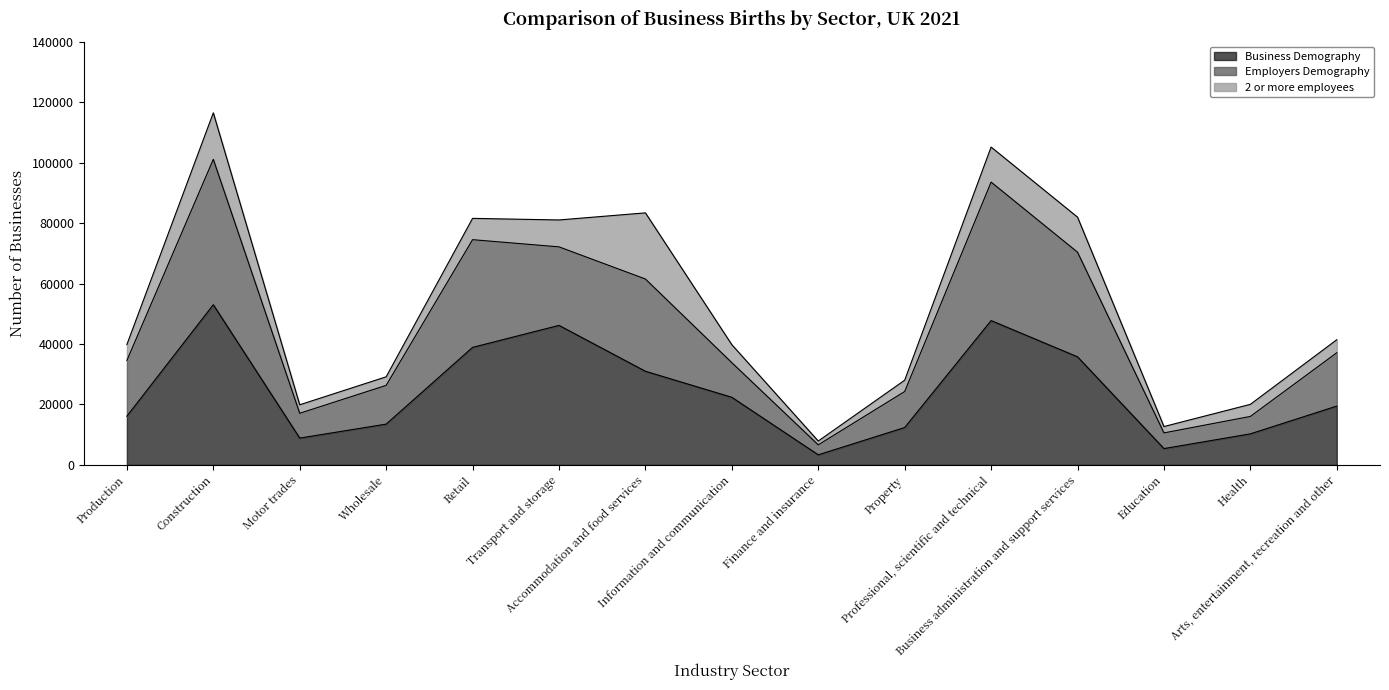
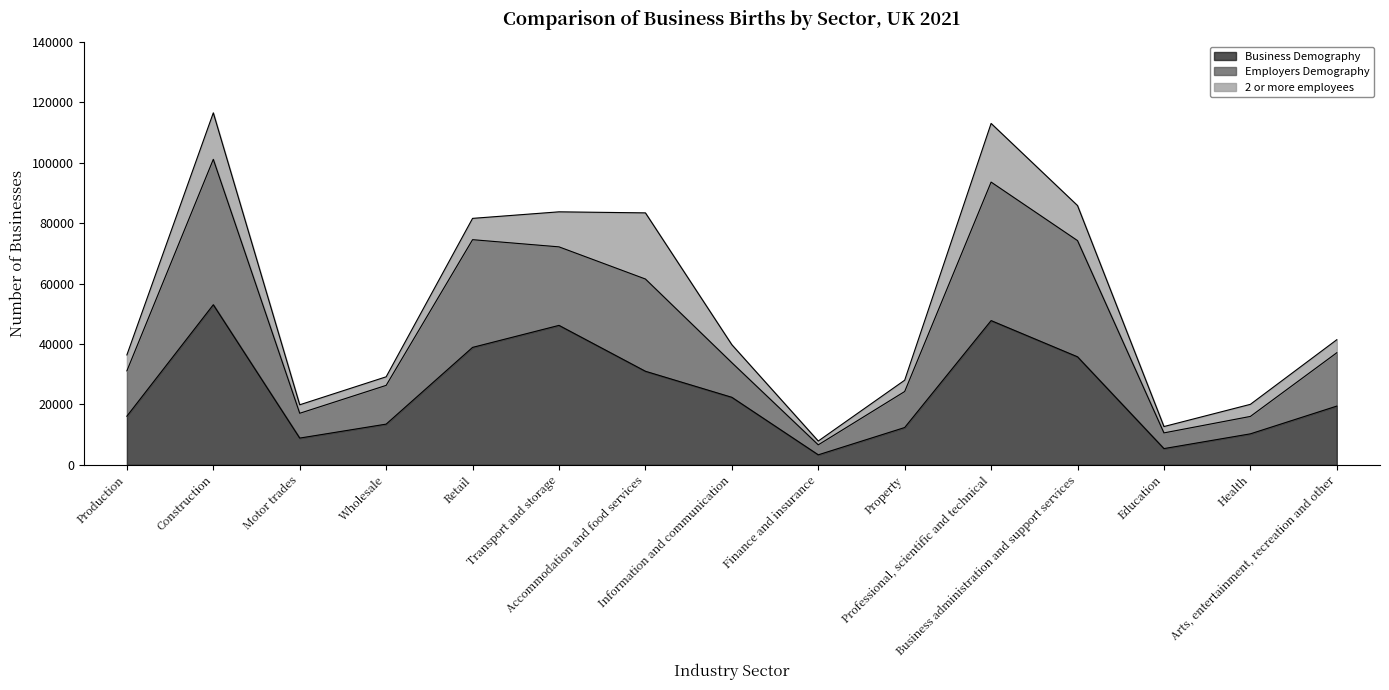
Employers Demography, Production: 18000 -> 15000
2 or more employees, Transport and storage: 9000 -> 12000
2 or more employees, Professional, scientific and technical: 12000 -> 19000
Employers Demography, Business administration and support services: 35000 -> 38000
